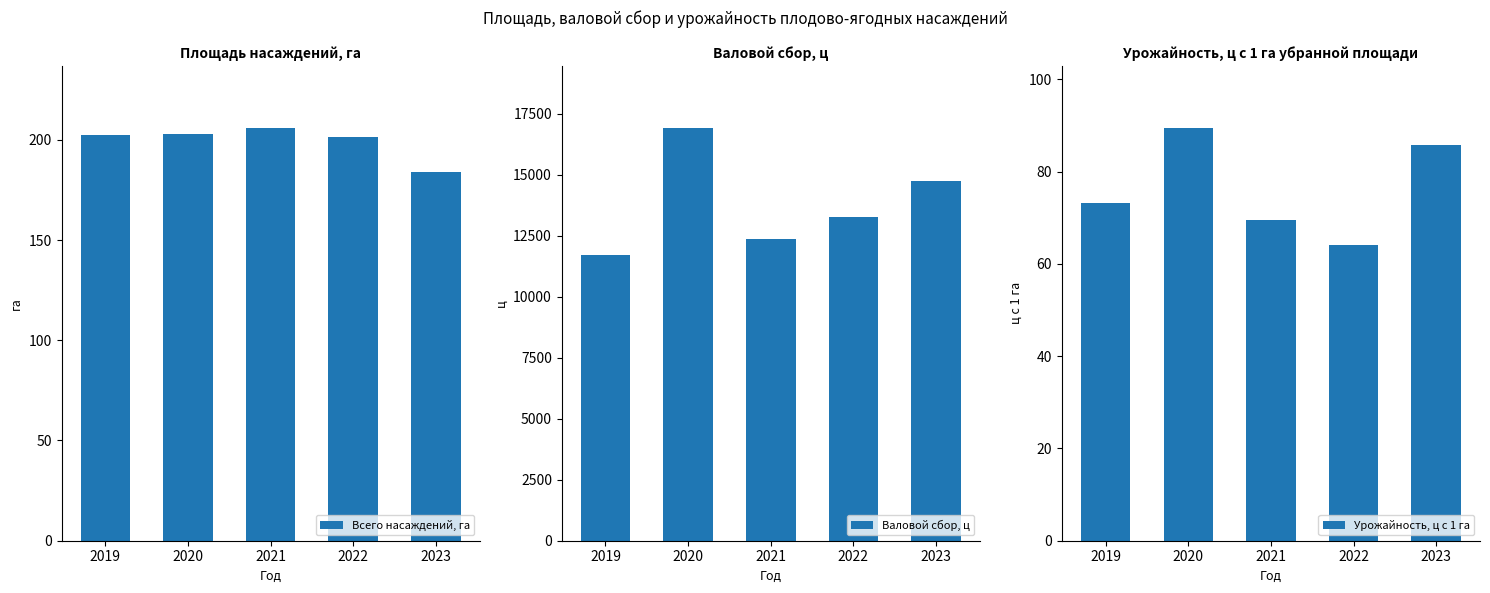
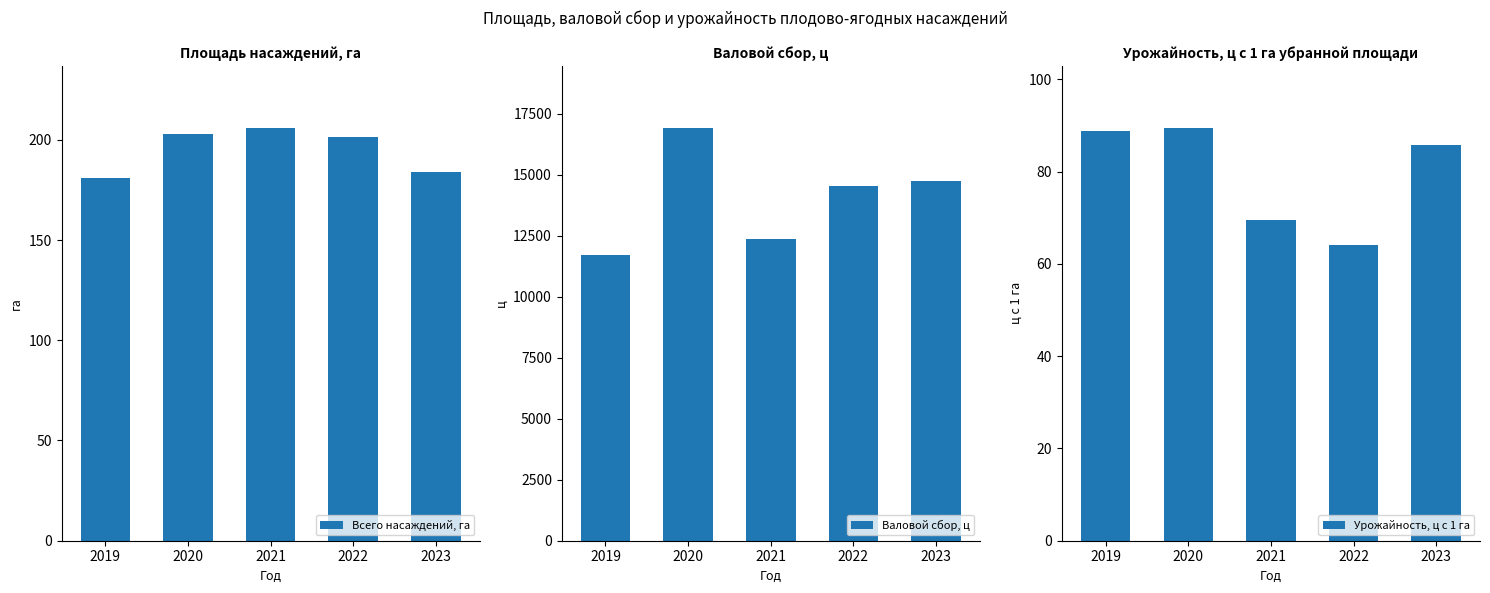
Площадь насаждений, га, 2019: 202 -> 181
Валовой сбор, ц, 2022: 13300 -> 14500
Урожайность, ц с 1 га убранной площади, 2019: 73 -> 89
